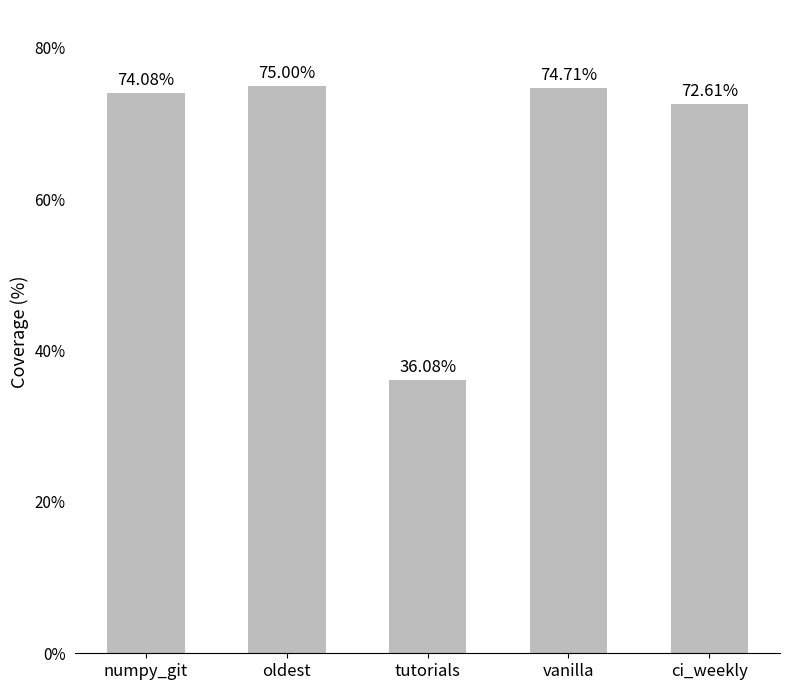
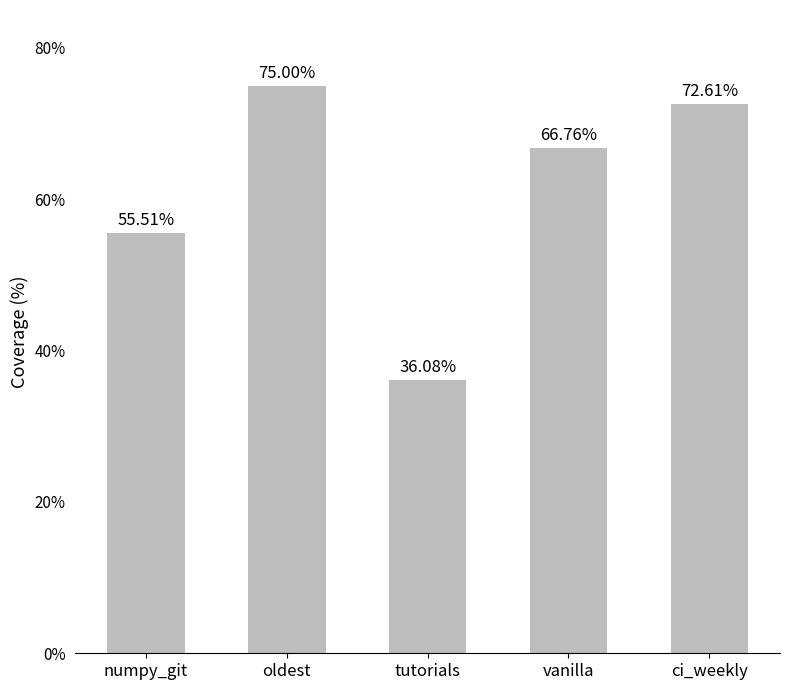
numpy_git: 74.08% -> 55.51%
vanilla: 74.71% -> 66.76%
